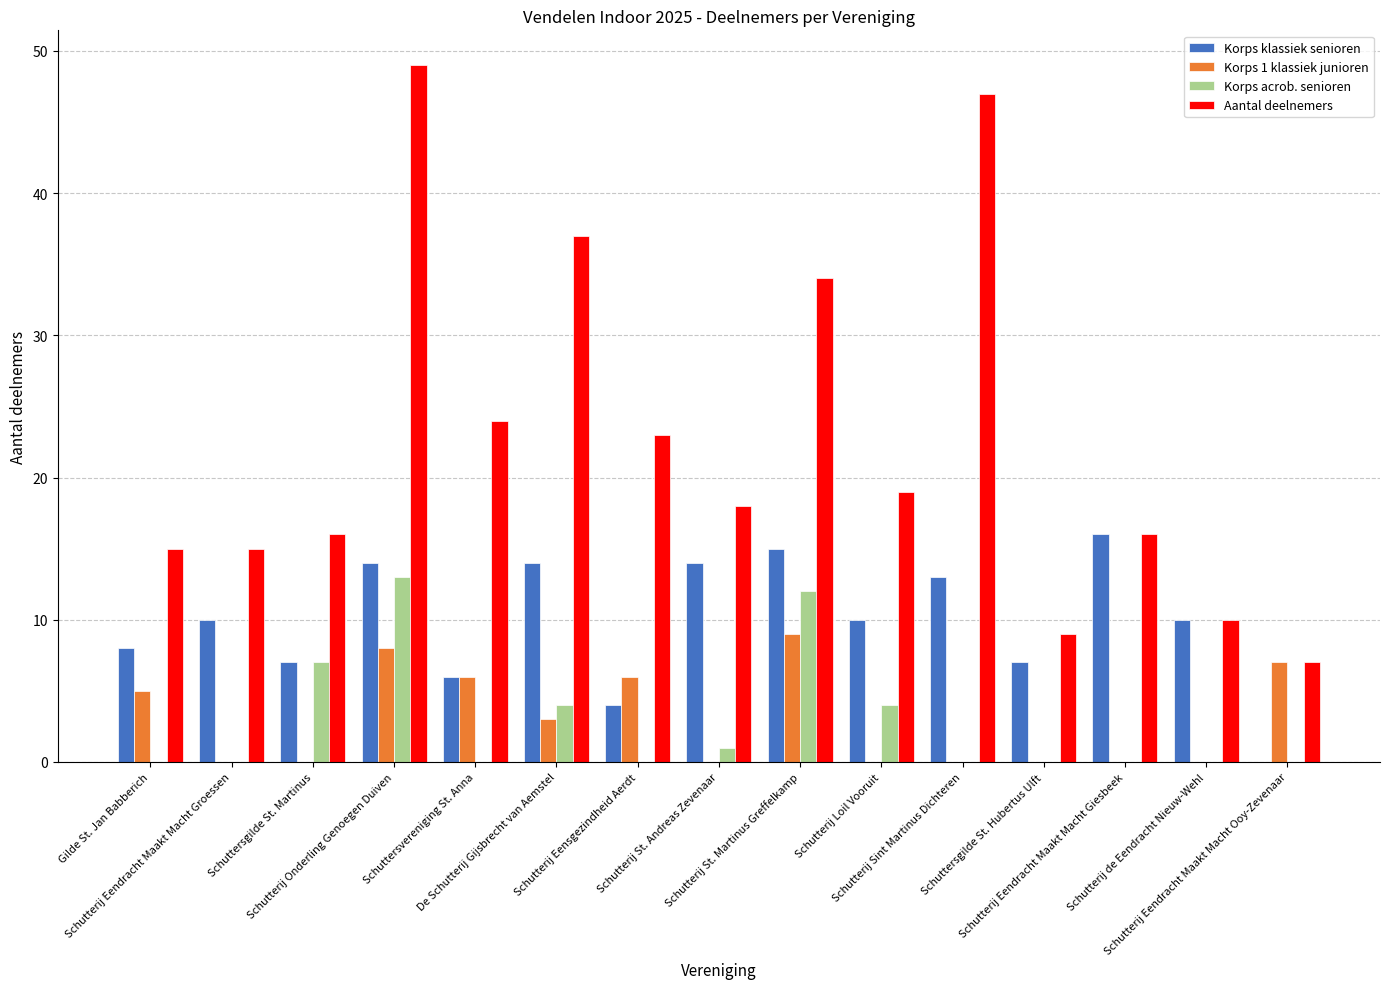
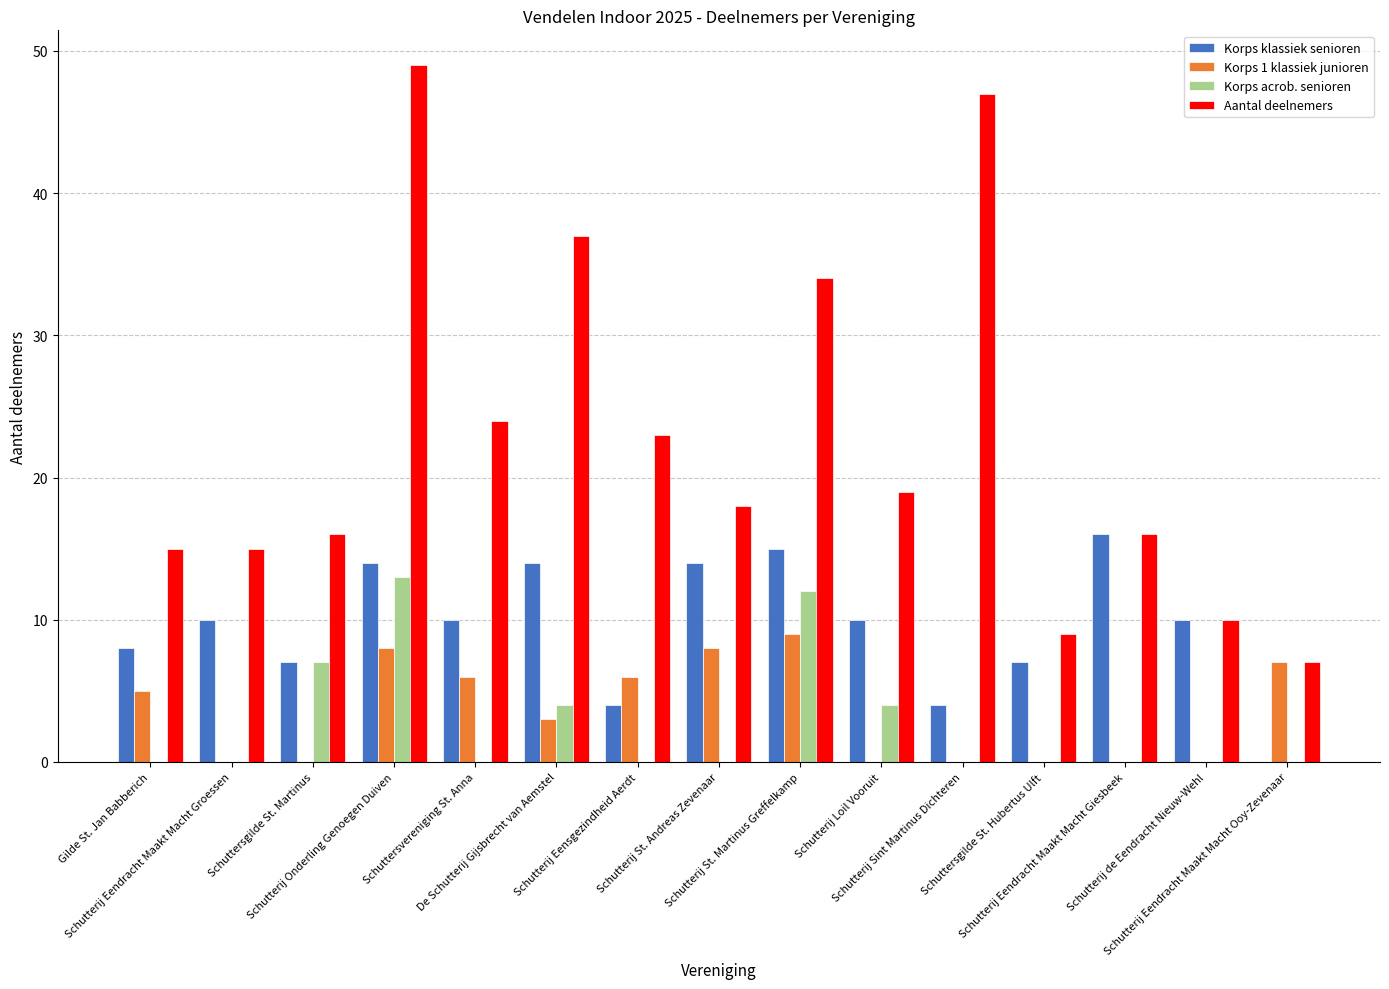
Korps klassiek senioren, Schuttersvereniging St. Anna: 6 -> 10
Korps 1 klassiek junioren, Schutterij St. Andreas Zevenaar: 0 -> 8
Korps acrob. senioren, Schutterij St. Andreas Zevenaar: 1 -> 0
Korps klassiek senioren, Schutterij Sint Martinus Dichteren: 13 -> 4
